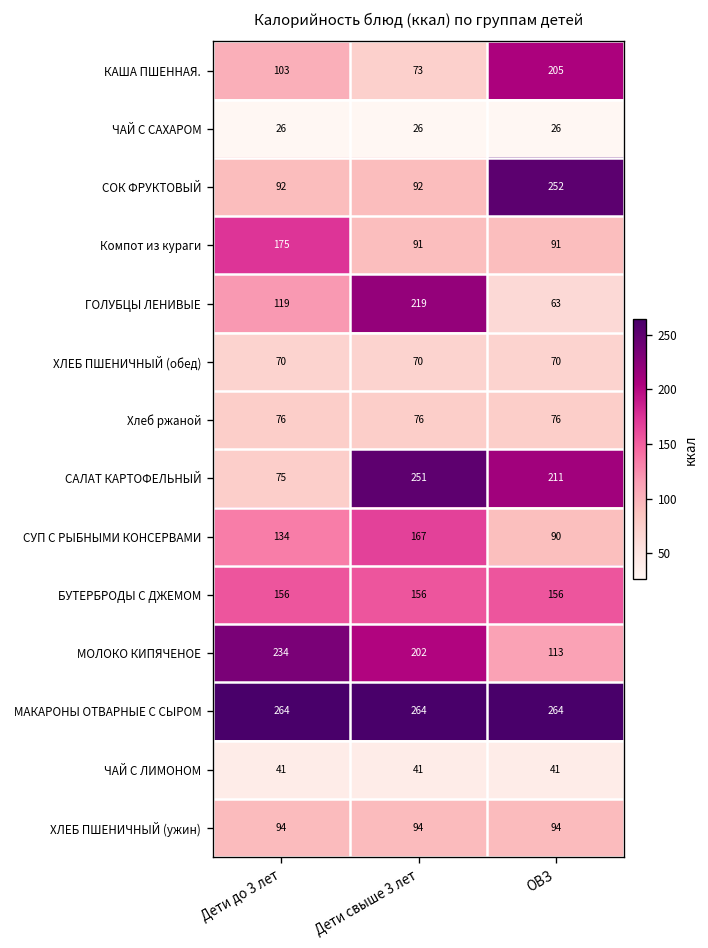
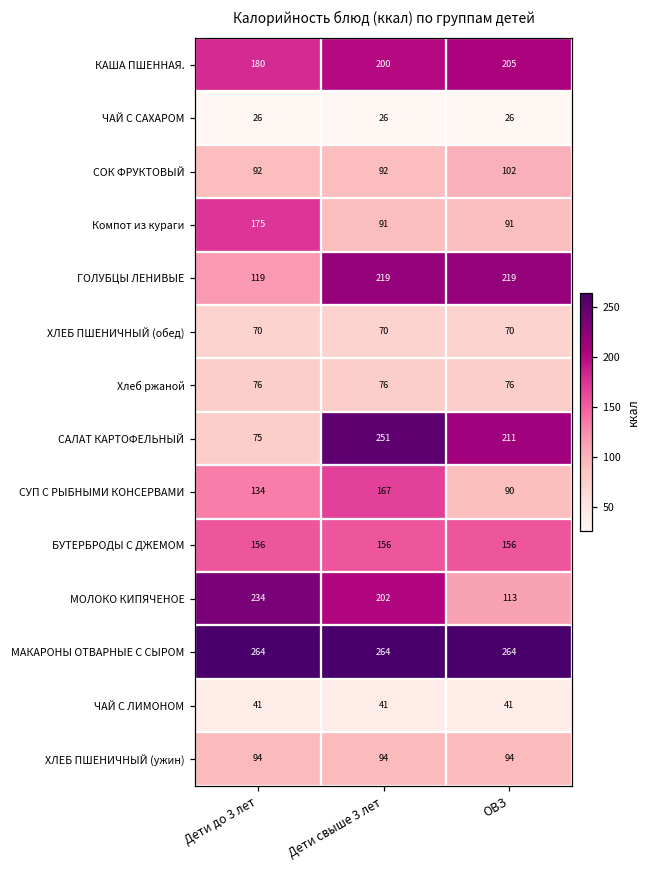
КАША ПШЕННАЯ., Дети до 3 лет: 103 -> 180
КАША ПШЕННАЯ., Дети свыше 3 лет: 73 -> 200
СОК ФРУКТОВЫЙ, ОВЗ: 252 -> 102
ГОЛУБЦЫ ЛЕНИВЫЕ, ОВЗ: 63 -> 219
